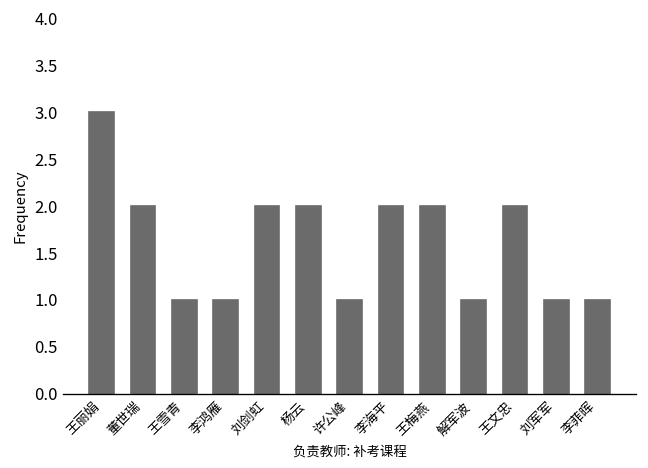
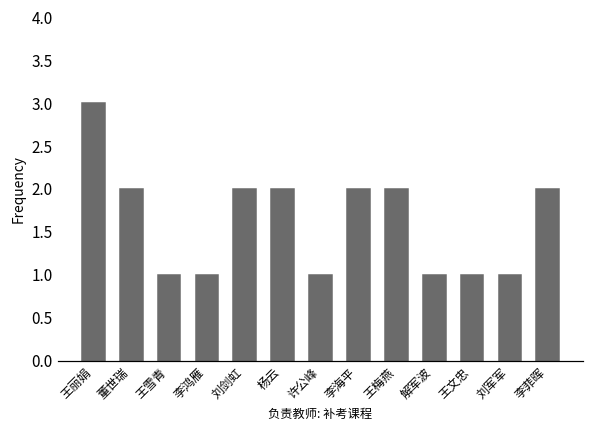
王文忠: 2 -> 1
李菲晖: 1 -> 2
